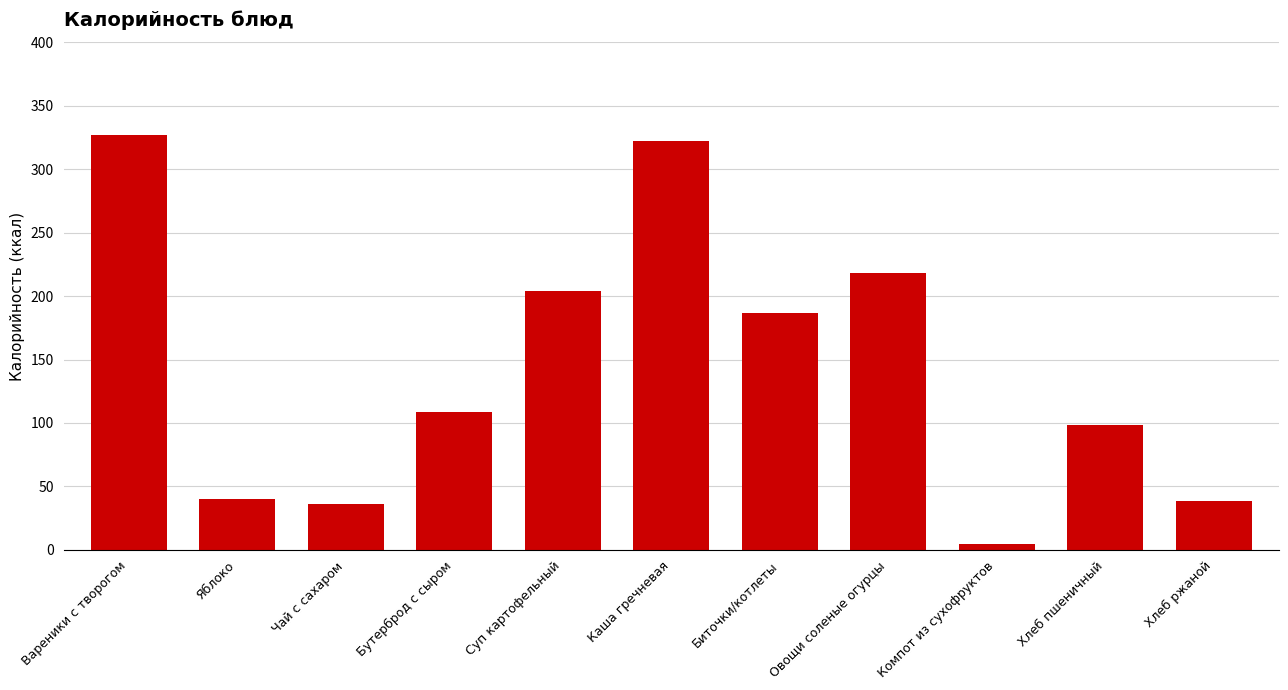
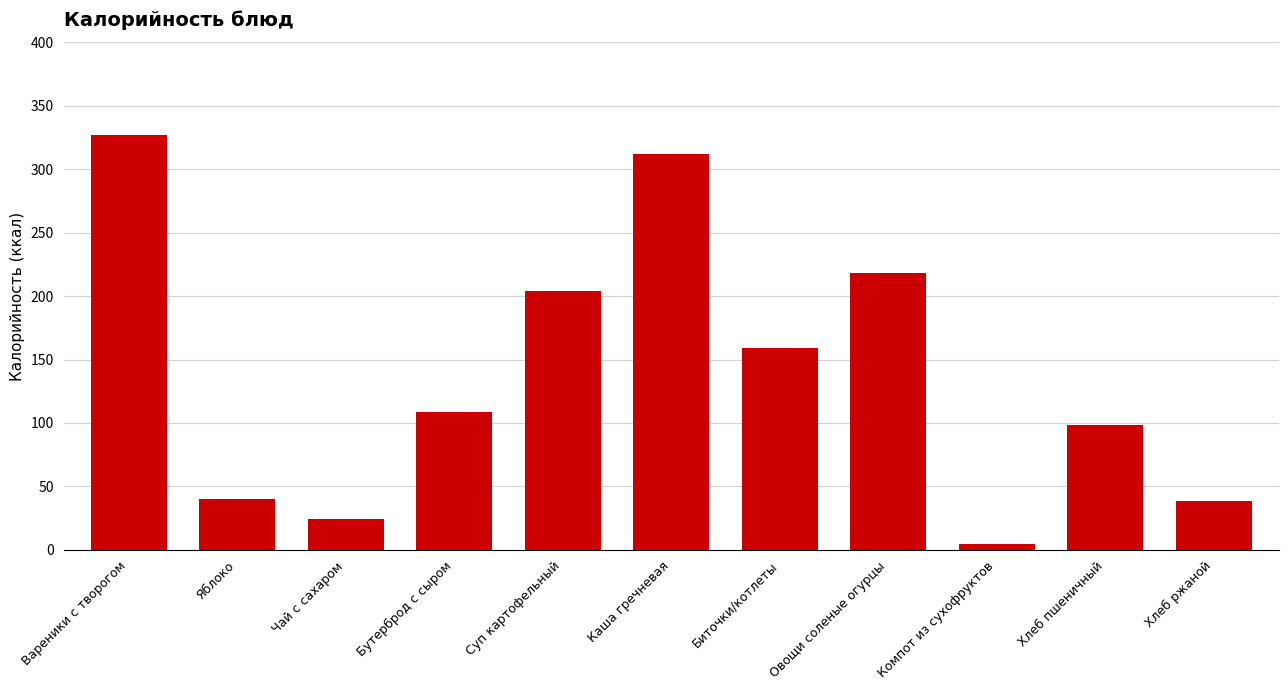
Чай с сахаром: 36 -> 24
Каша гречневая: 322 -> 312
Биточки/котлеты: 187 -> 159
